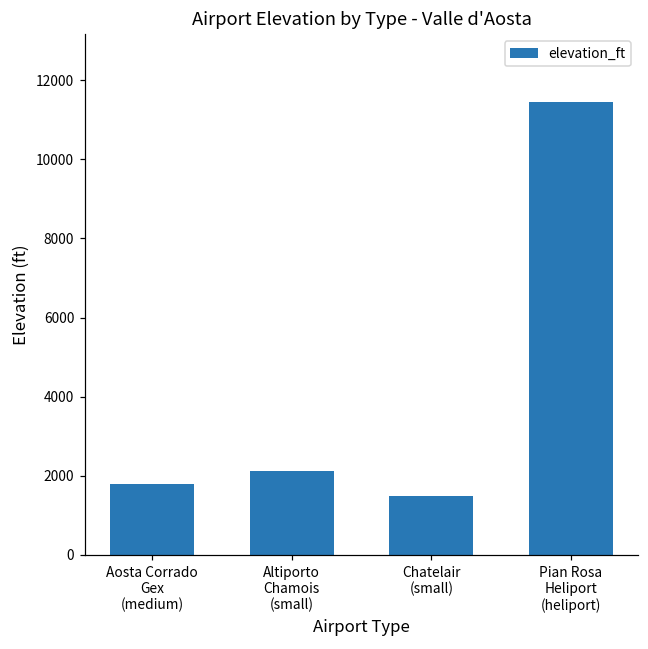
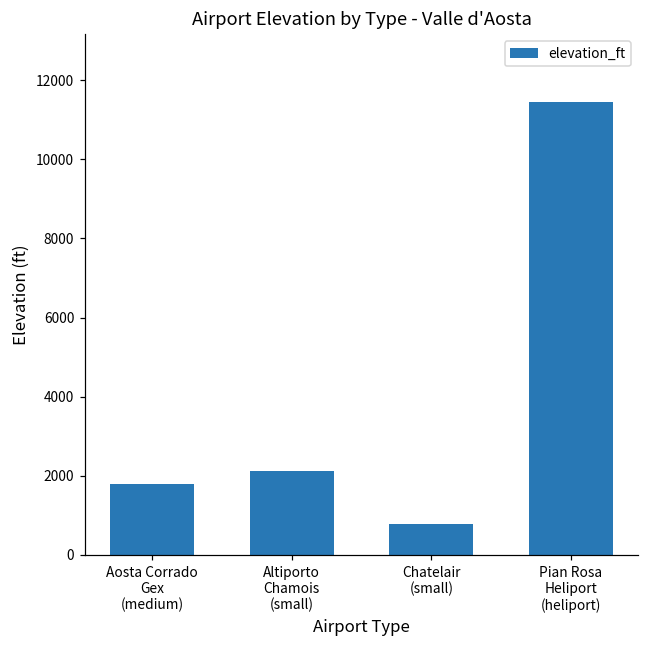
Chatelair (small): 1500 -> 800
